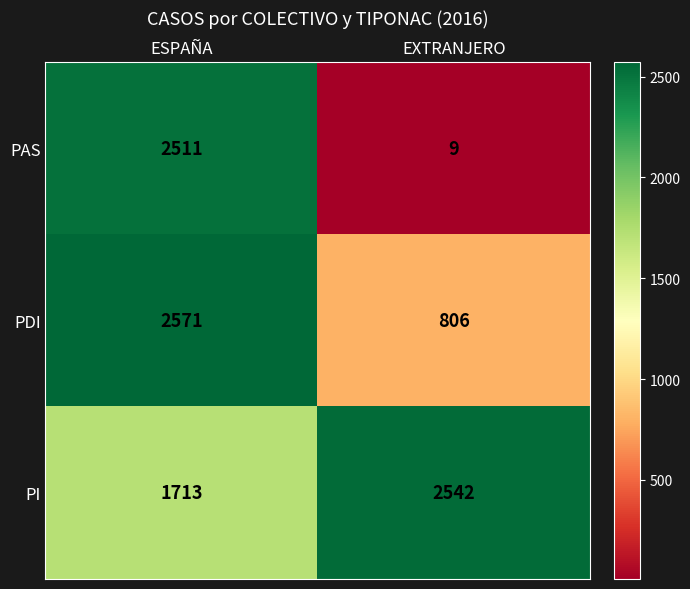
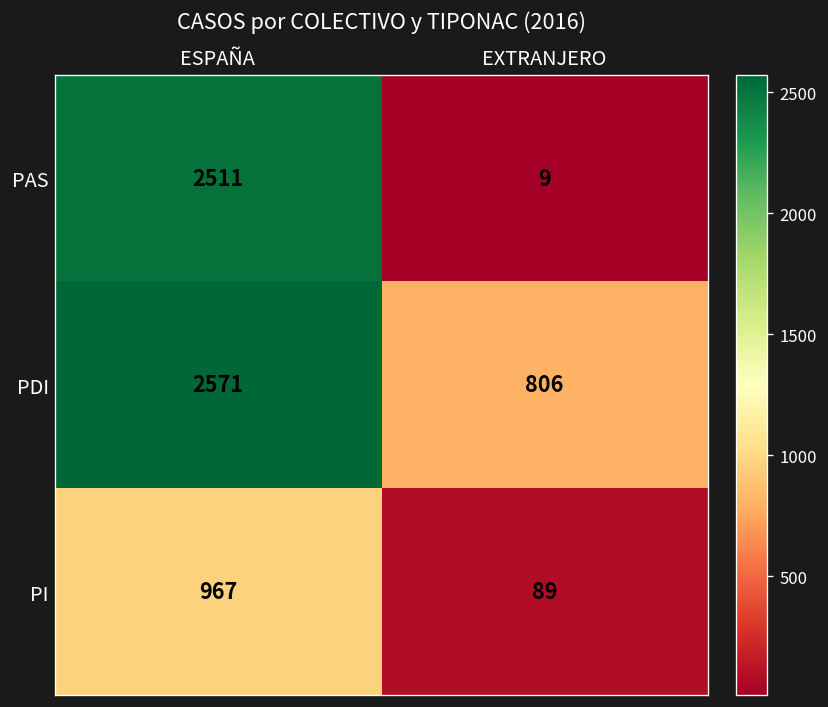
PI, ESPAÑA: 1713 -> 967
PI, EXTRANJERO: 2542 -> 89
